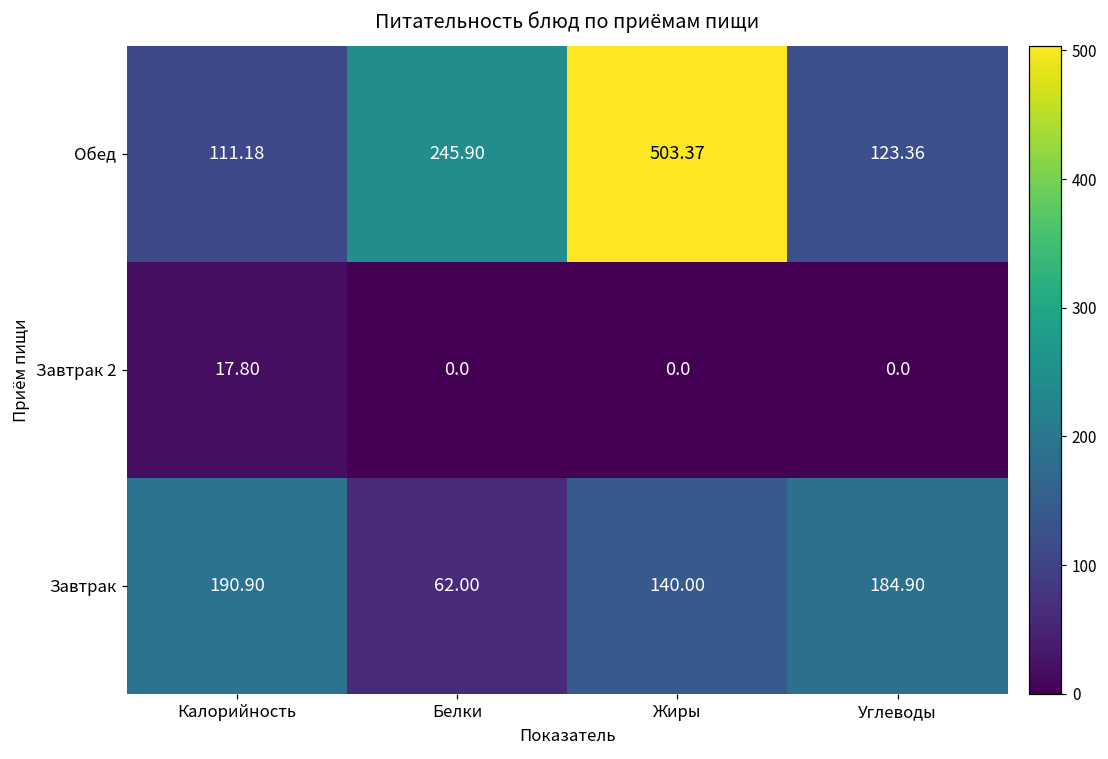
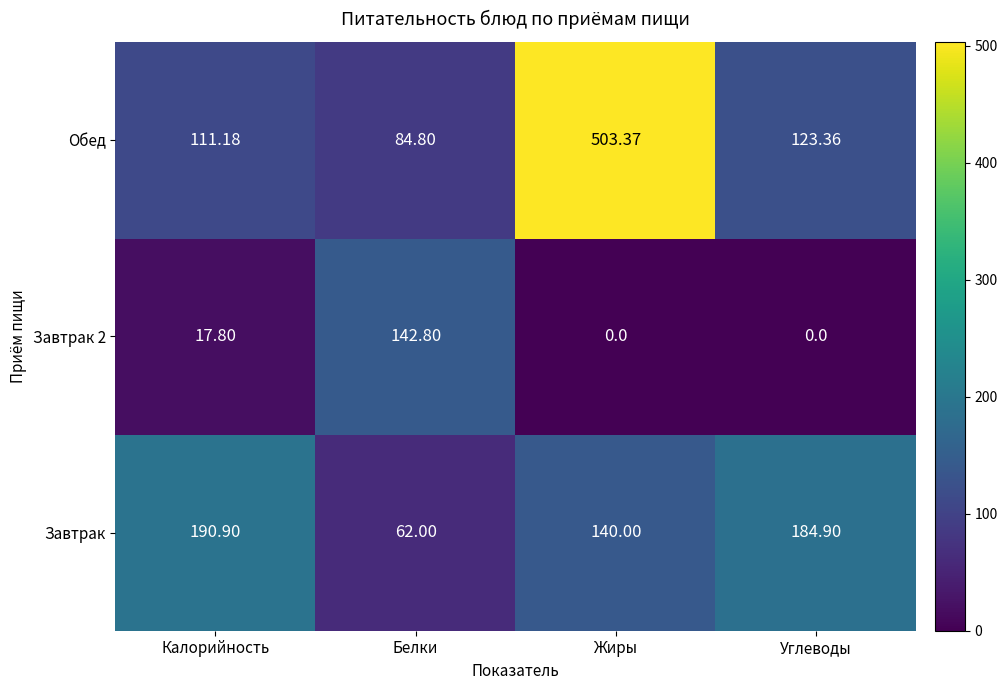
Обед, Белки: 245.90 -> 84.80
Завтрак 2, Белки: 0.0 -> 142.80
